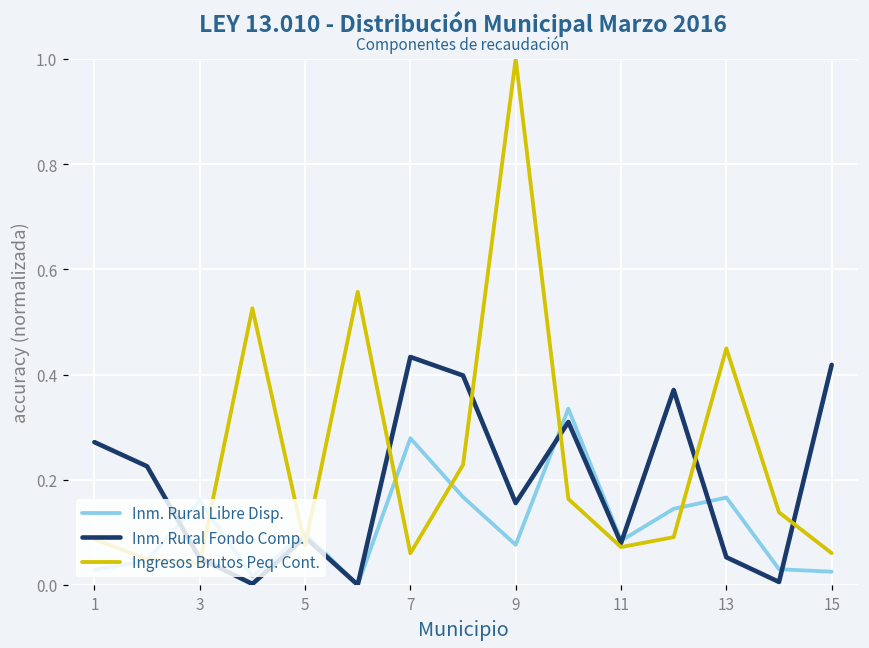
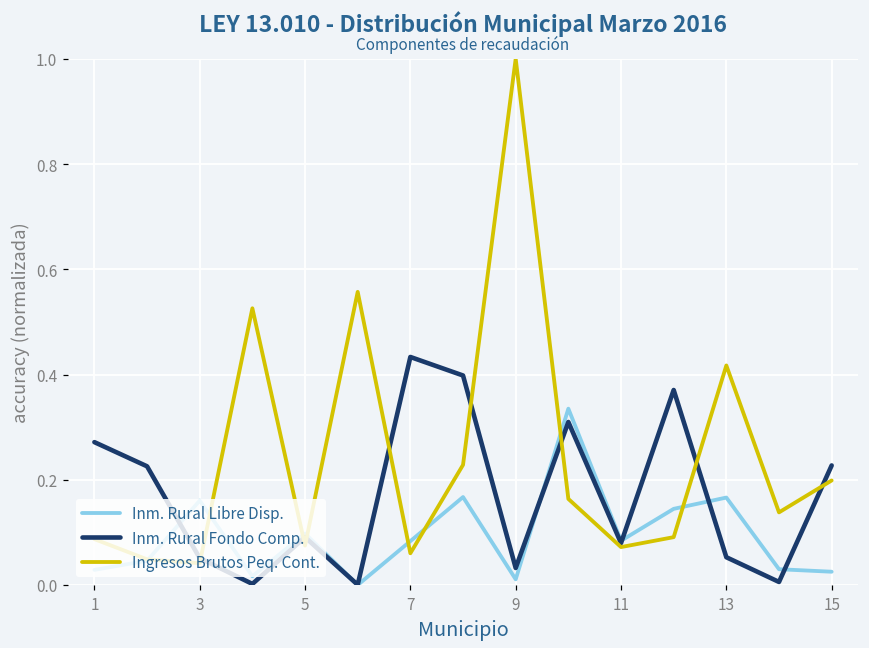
Inm. Rural Libre Disp., 7: 0.28 -> 0.08
Inm. Rural Libre Disp., 9: 0.08 -> 0.01
Inm. Rural Fondo Comp., 9: 0.16 -> 0.03
Ingresos Brutos Peq. Cont., 13: 0.45 -> 0.42
Inm. Rural Fondo Comp., 15: 0.42 -> 0.23
Ingresos Brutos Peq. Cont., 15: 0.06 -> 0.20
